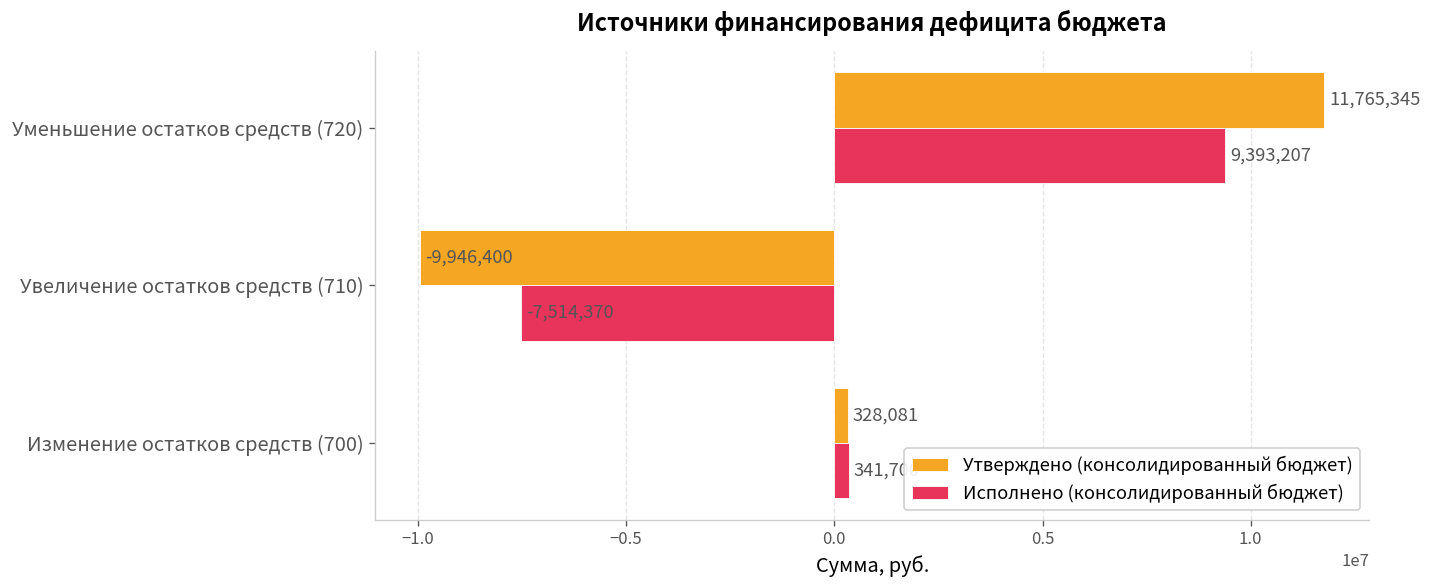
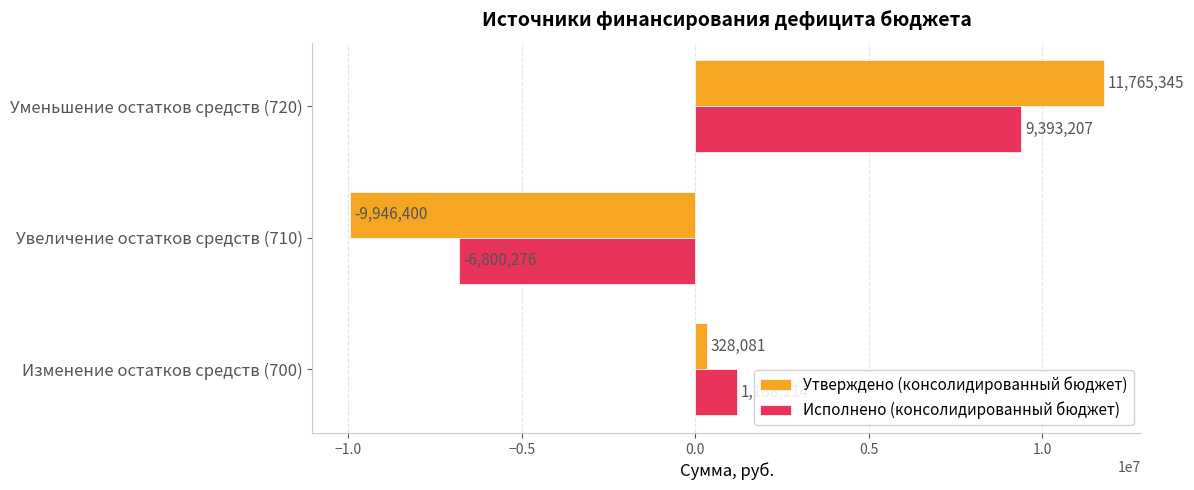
Исполнено (консолидированный бюджет), Увеличение остатков средств (710): -7,514,370 -> -6,800,276
Исполнено (консолидированный бюджет), Изменение остатков средств (700): 300000 -> 1200000
